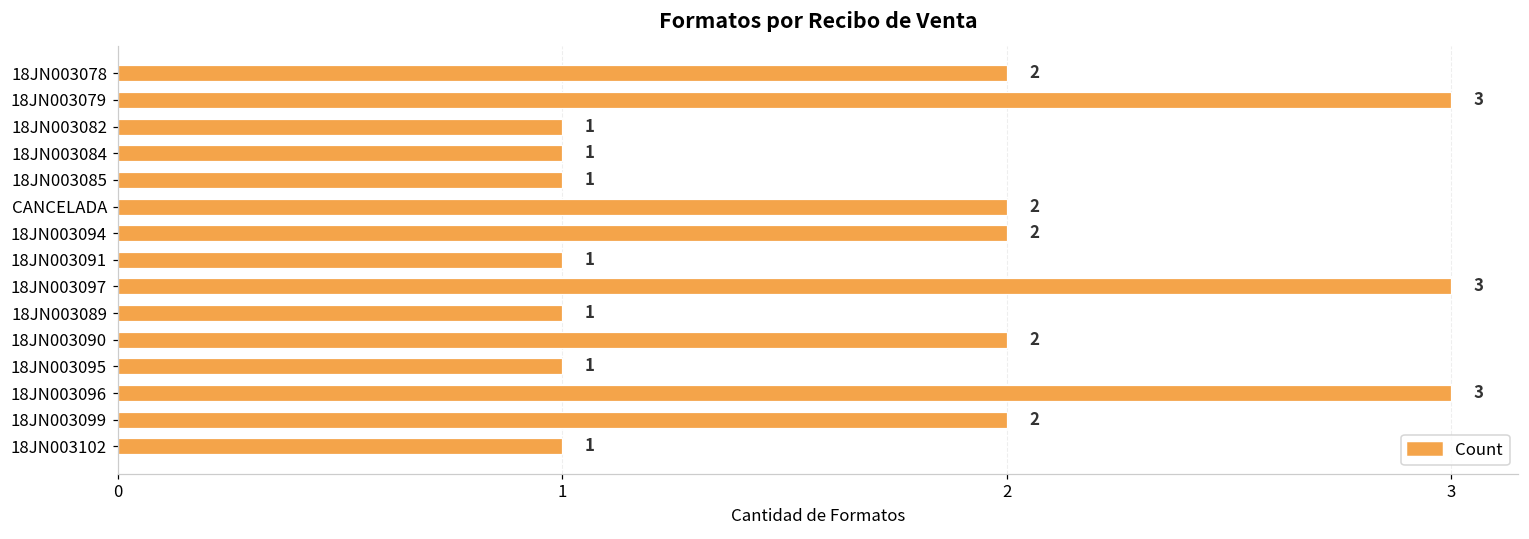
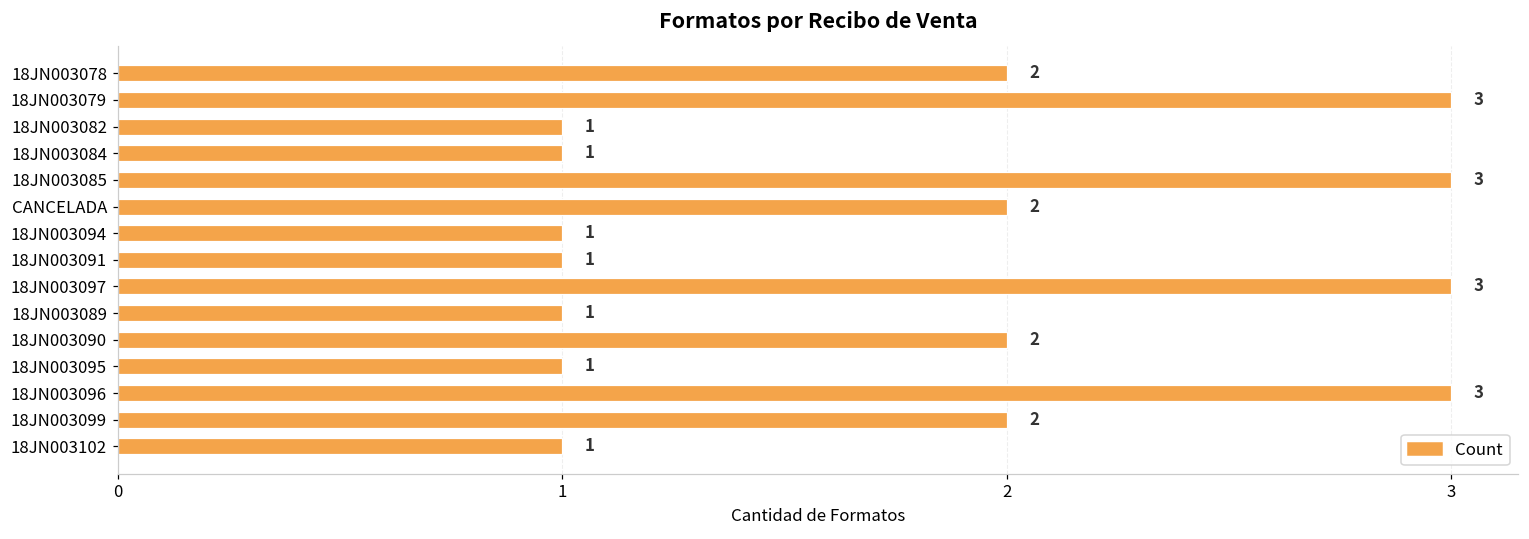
18JN003085: 1 -> 3
18JN003094: 2 -> 1
